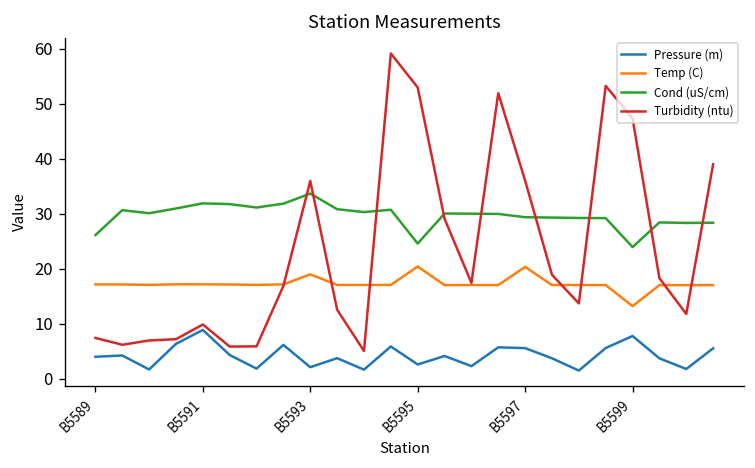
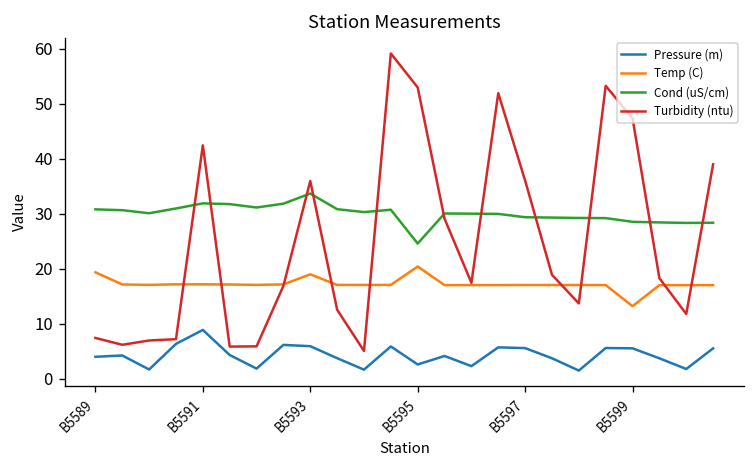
Temp (C), B5589: 17 -> 19
Cond (uS/cm), B5589: 26 -> 31
Turbidity (ntu), B5591: 10 -> 42
Pressure (m), B5593: 2 -> 6
Temp (C), B5597: 20 -> 17
Pressure (m), B5599: 8 -> 6
Cond (uS/cm), B5599: 24 -> 29
